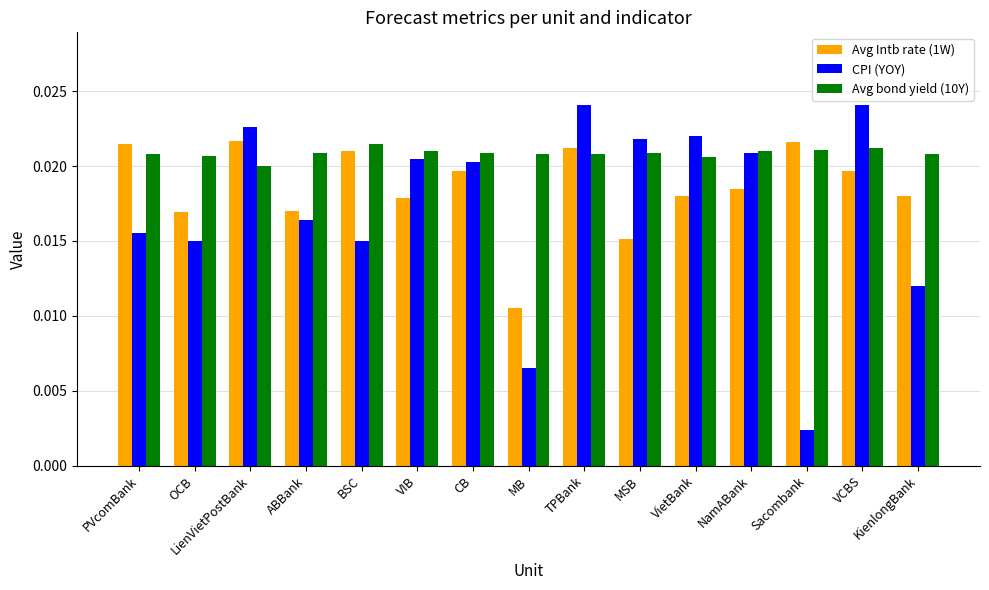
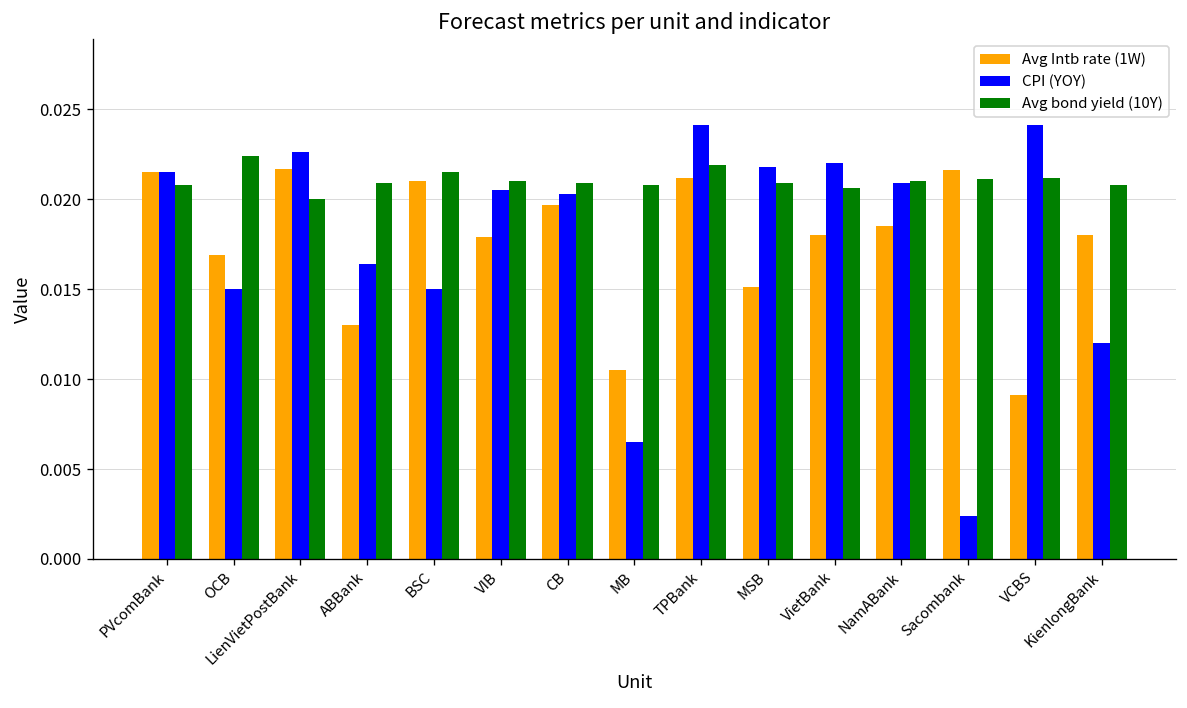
CPI (YOY), PVcomBank: 0.0155 -> 0.0215
Avg bond yield (10Y), OCB: 0.0207 -> 0.0224
Avg Intb rate (1W), ABBank: 0.017 -> 0.013
Avg bond yield (10Y), TPBank: 0.0208 -> 0.0219
Avg Intb rate (1W), VCBS: 0.0197 -> 0.0091
